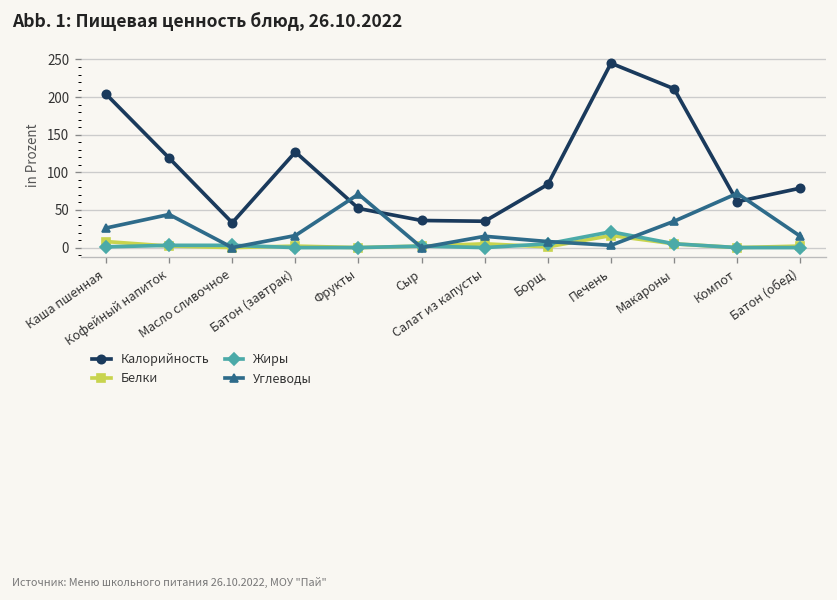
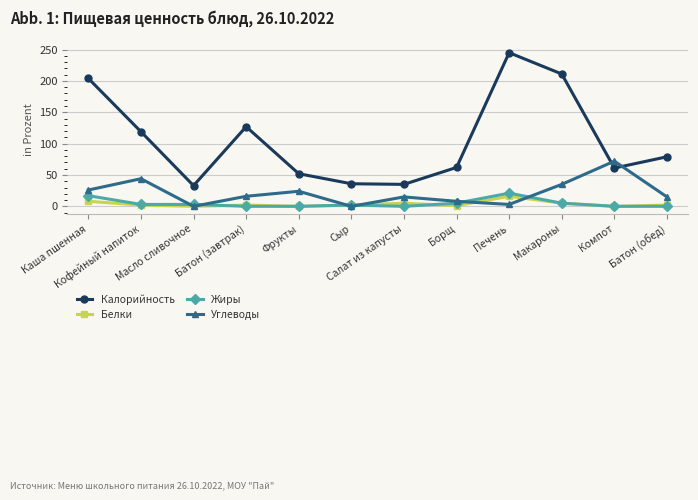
Жиры, Каша пшенная: 0 -> 20
Углеводы, Фрукты: 70 -> 20
Калорийность, Борщ: 80 -> 60
